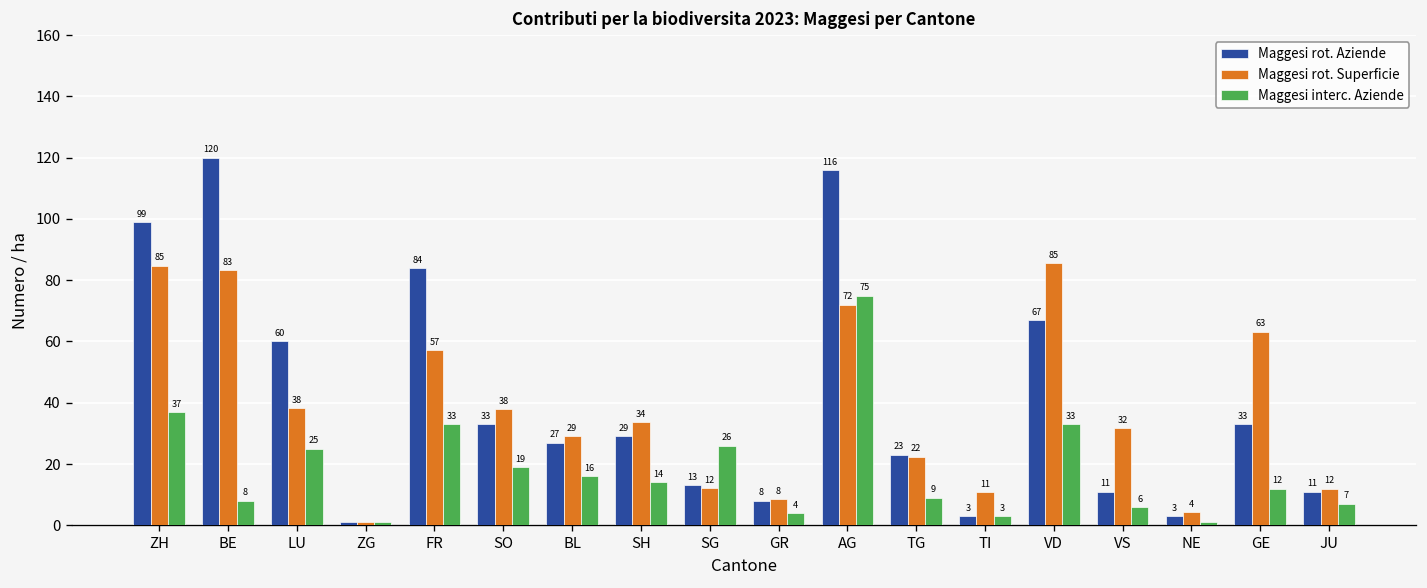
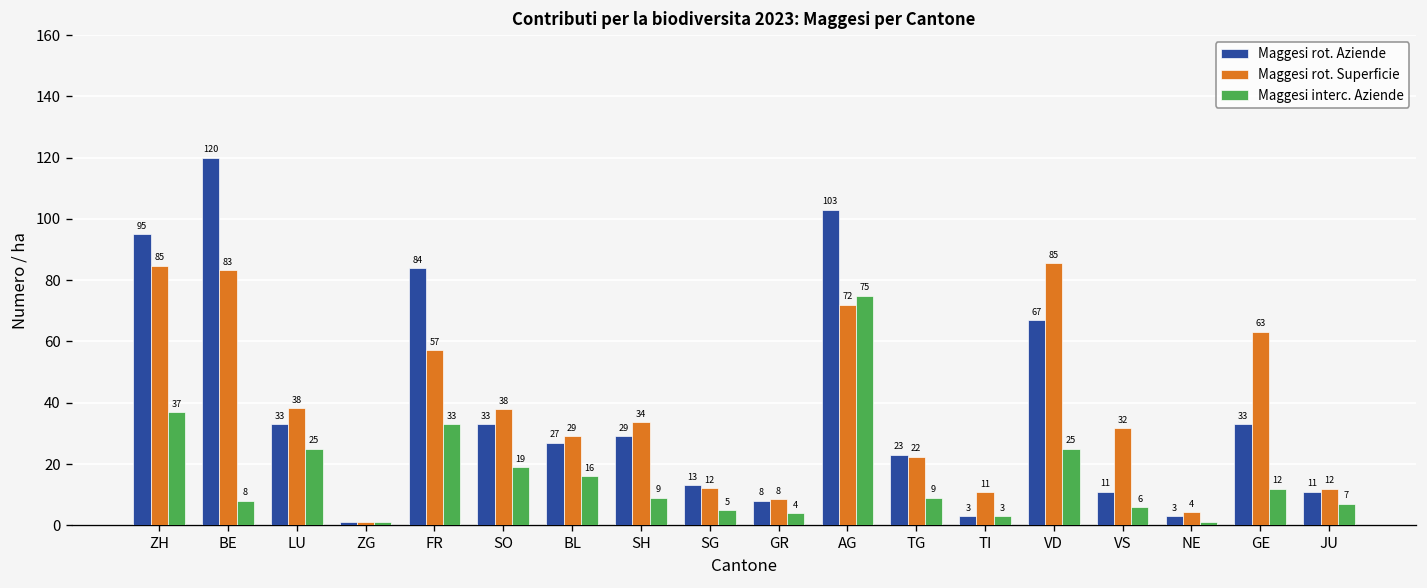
Maggesi rot. Aziende, ZH: 99 -> 95
Maggesi rot. Aziende, LU: 60 -> 33
Maggesi interc. Aziende, SH: 14 -> 9
Maggesi interc. Aziende, SG: 26 -> 5
Maggesi rot. Aziende, AG: 116 -> 103
Maggesi interc. Aziende, VD: 33 -> 25
